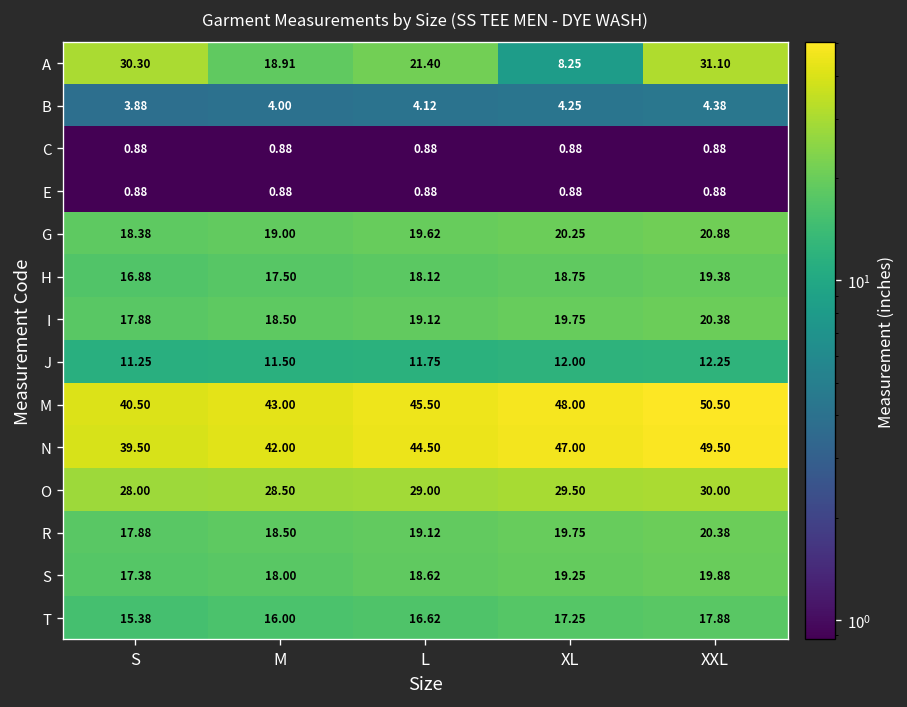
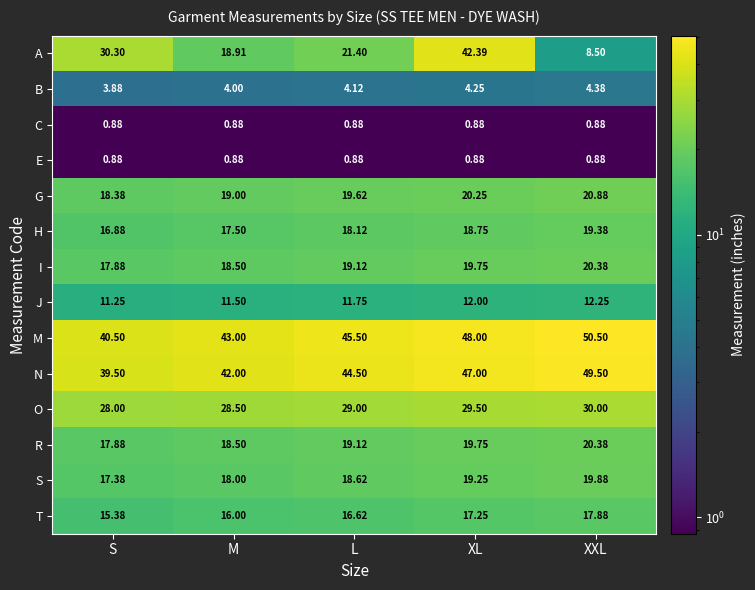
A, XL: 8.25 -> 42.39
A, XXL: 31.10 -> 8.50
